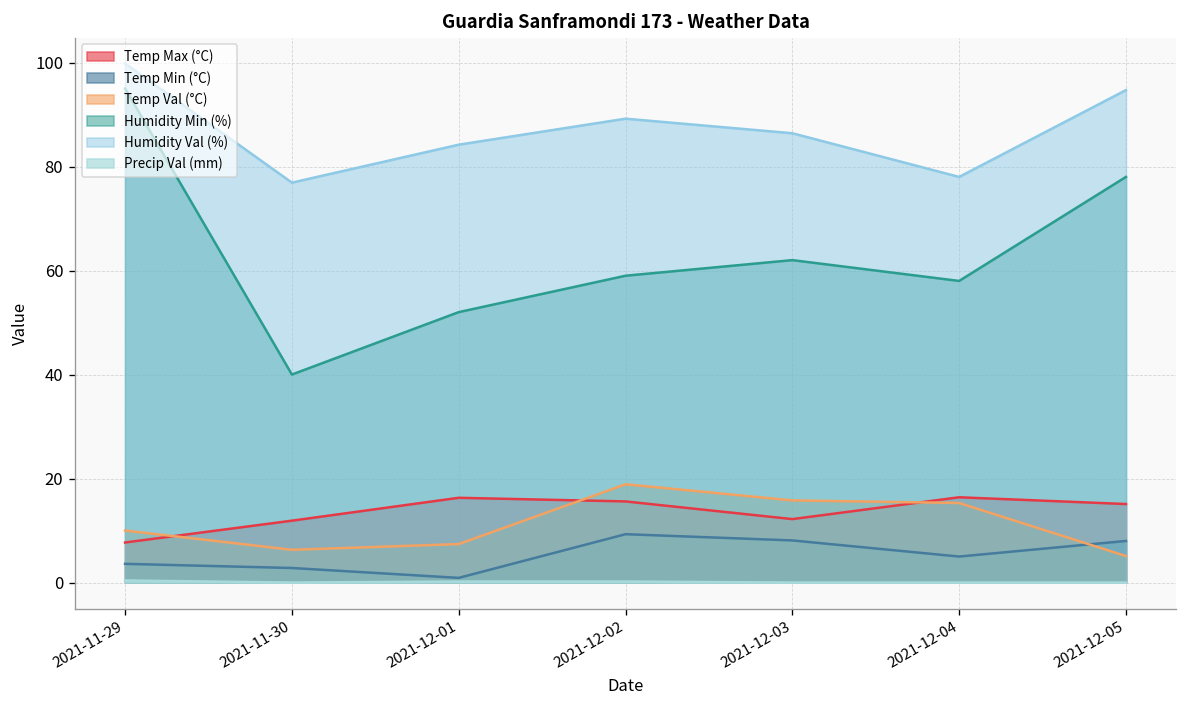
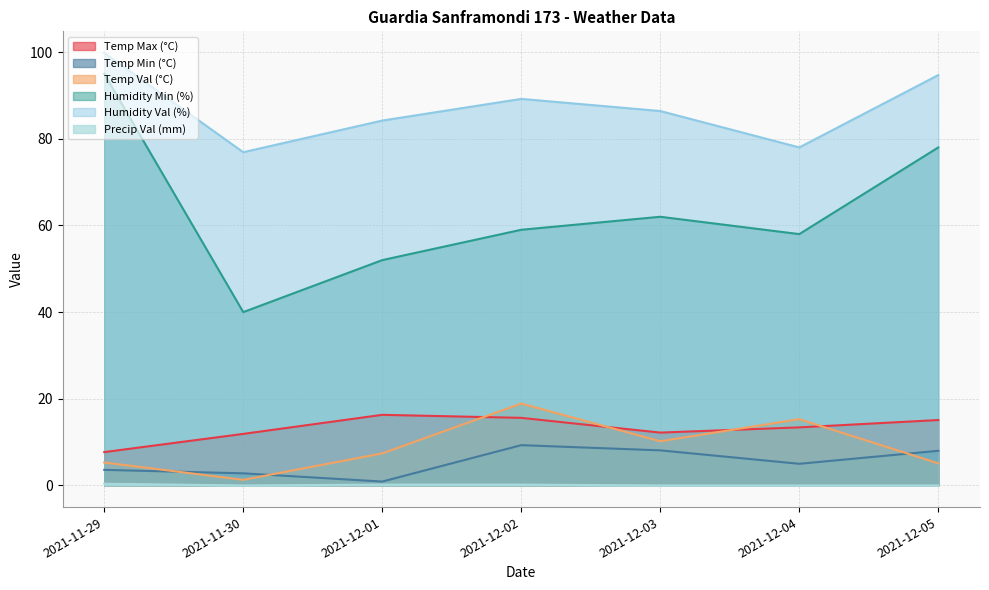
Temp Val (°C), 2021-11-29: 10 -> 5
Temp Val (°C), 2021-11-30: 6 -> 1
Temp Val (°C), 2021-12-03: 16 -> 10
Temp Max (°C), 2021-12-04: 16 -> 13
